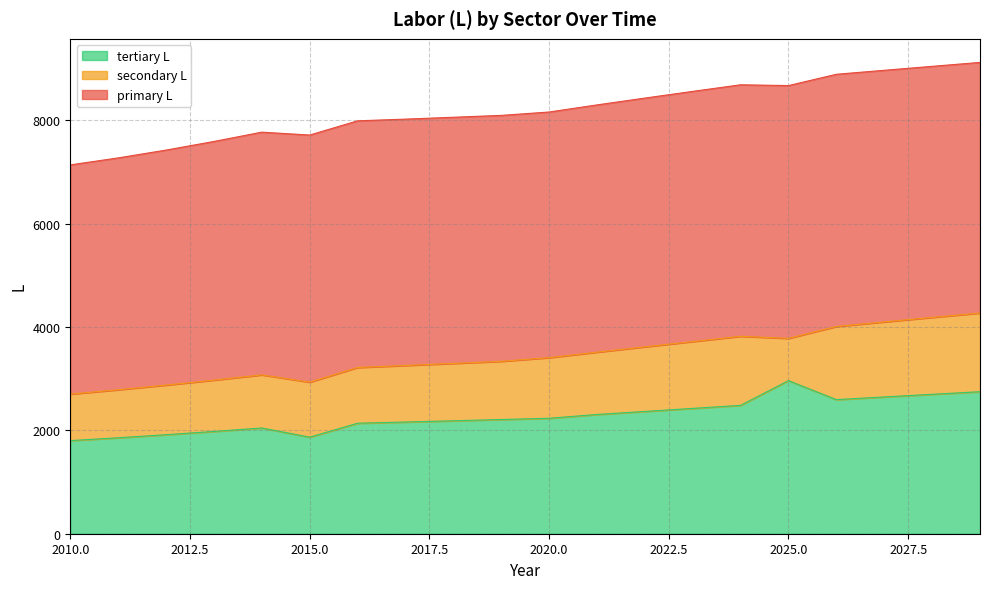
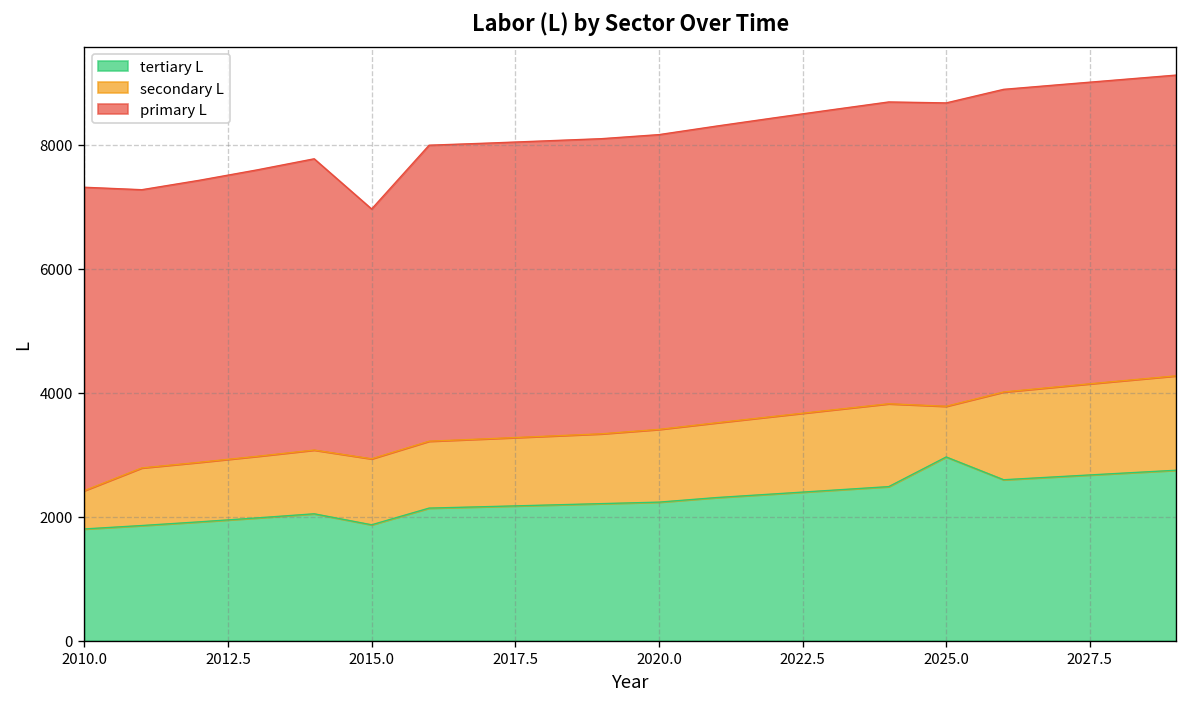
secondary L, 2010.0: 900 -> 600
primary L, 2010.0: 4400 -> 4900
primary L, 2015.0: 4800 -> 4000
